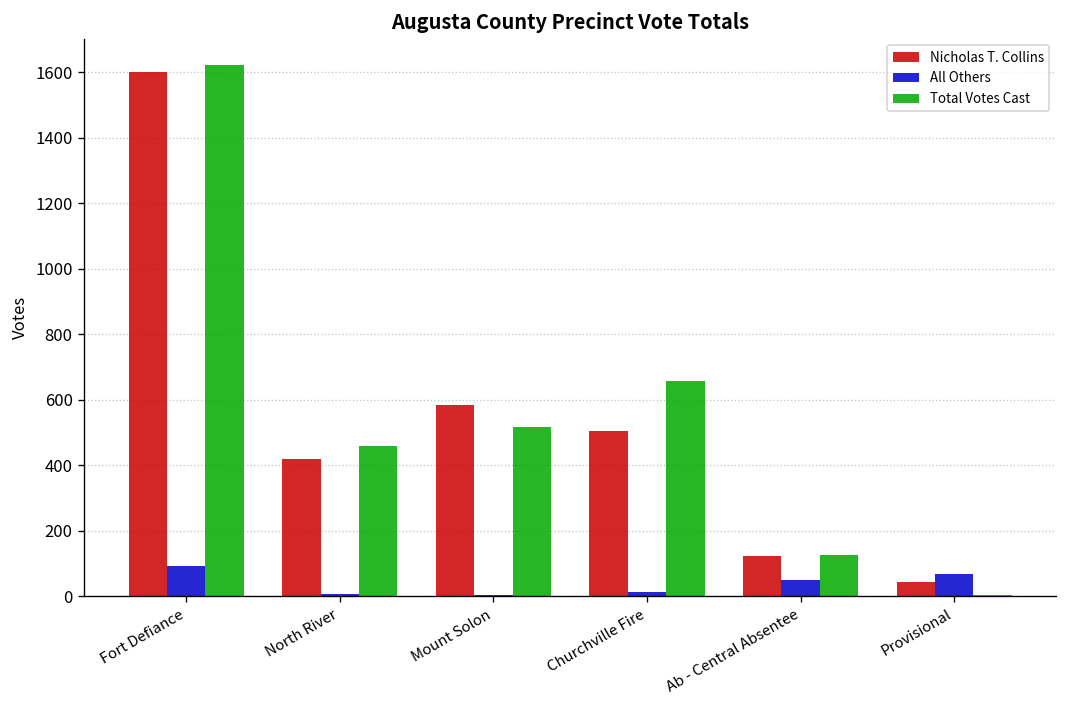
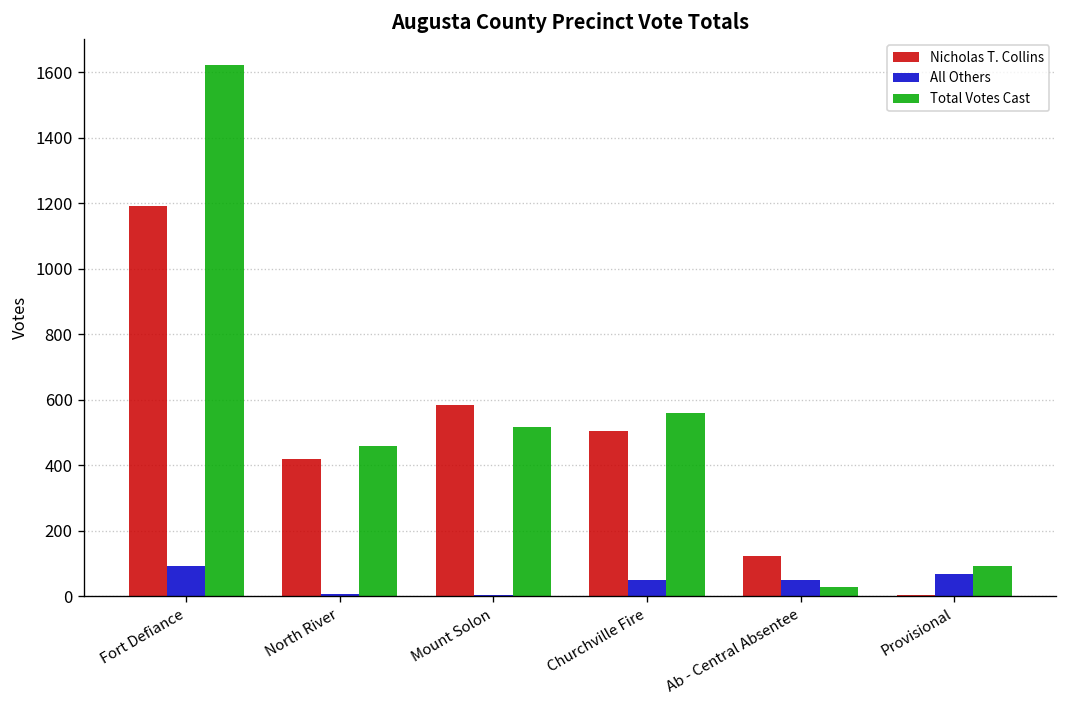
Nicholas T. Collins, Fort Defiance: 1600 -> 1190
All Others, Churchville Fire: 10 -> 50
Total Votes Cast, Churchville Fire: 660 -> 560
Total Votes Cast, Ab - Central Absentee: 130 -> 30
Nicholas T. Collins, Provisional: 40 -> 0
Total Votes Cast, Provisional: 0 -> 90
